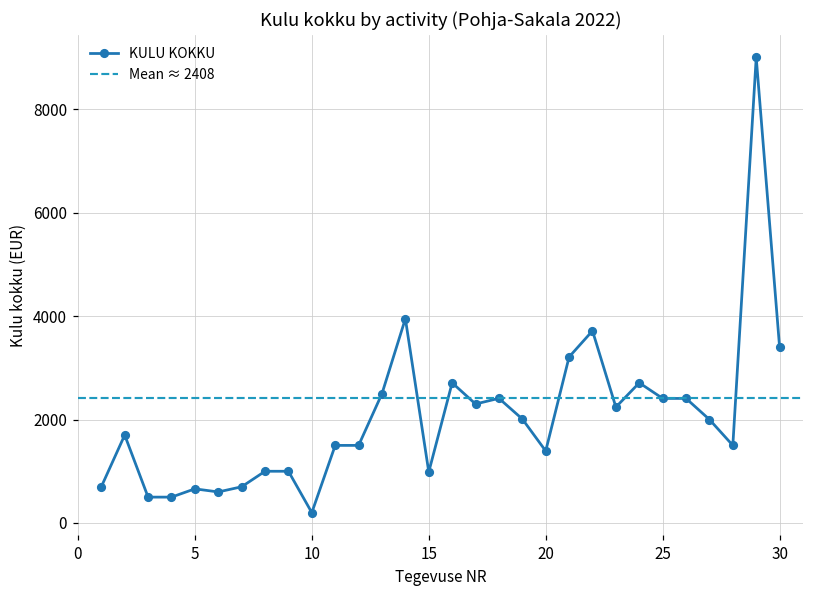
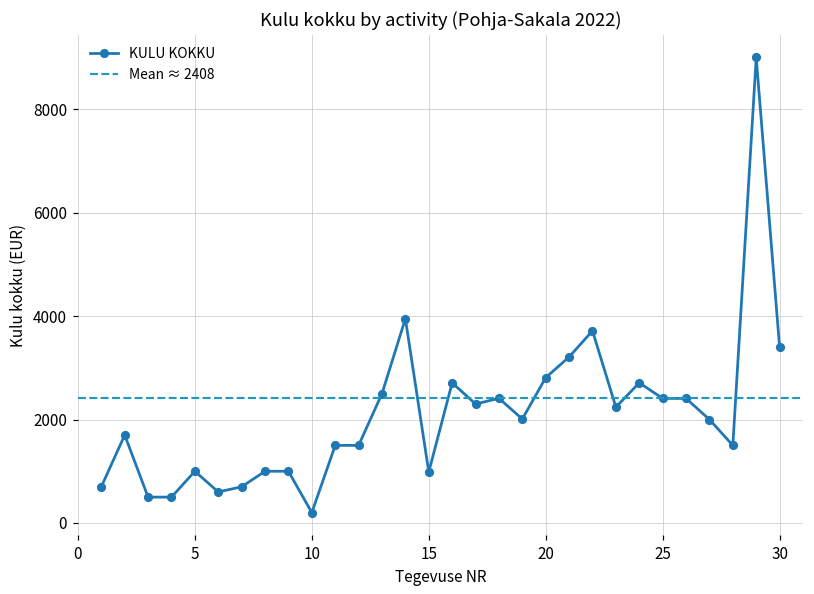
5: 700 -> 1000
20: 1400 -> 2800
